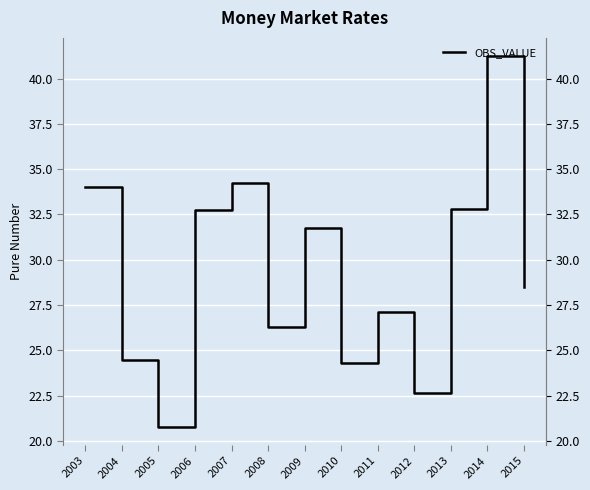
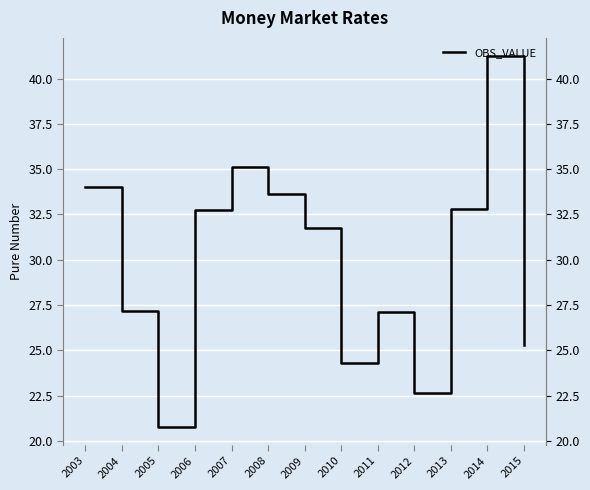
2004: 24.5 -> 27.2
2007: 34.3 -> 35.1
2008: 26.3 -> 33.6
2015: 28.5 -> 25.3
